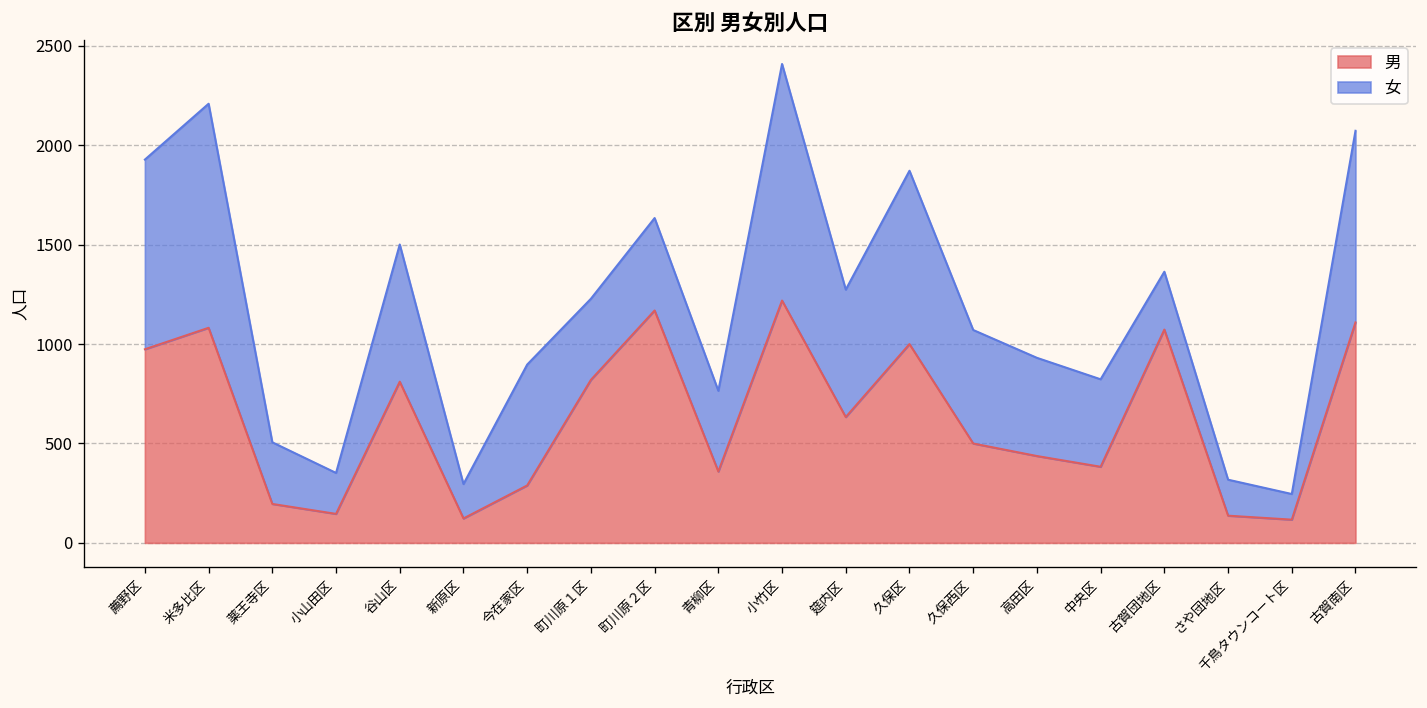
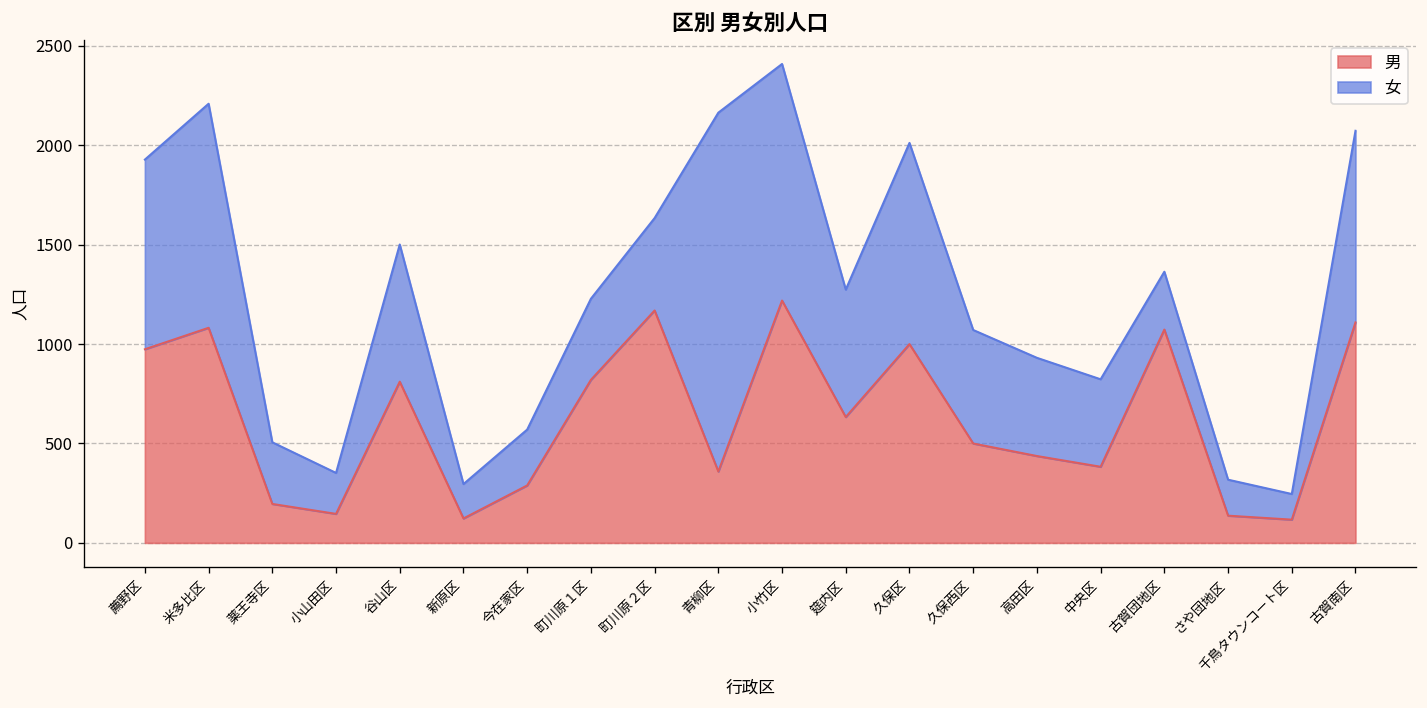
女, 今在家区: 610 -> 280
女, 青柳区: 410 -> 1810
女, 久保区: 870 -> 1010
